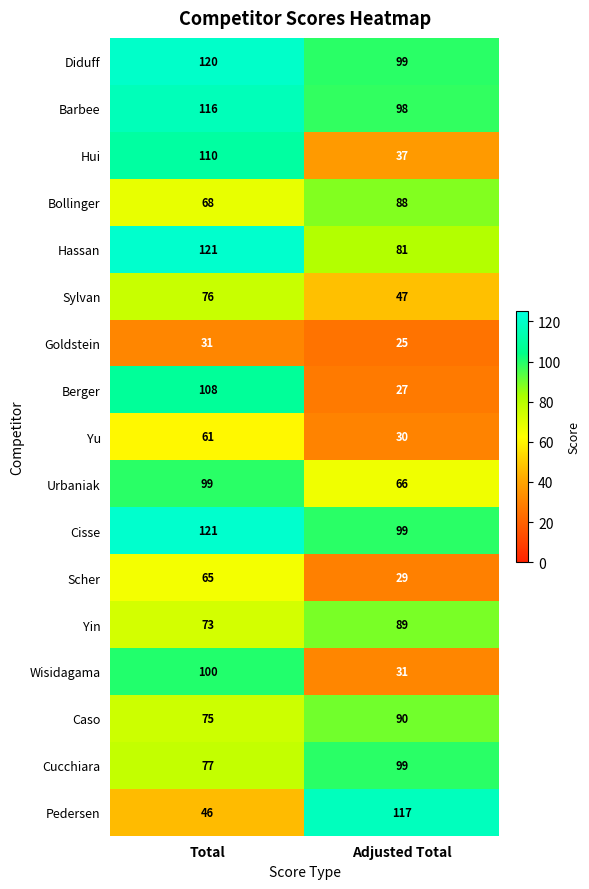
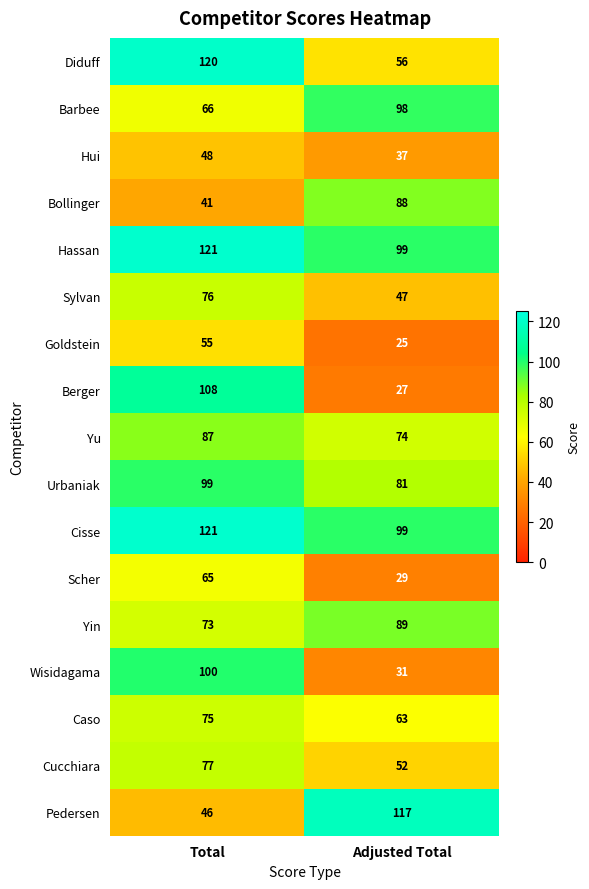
Diduff, Adjusted Total: 99 -> 56
Barbee, Total: 116 -> 66
Hui, Total: 110 -> 48
Bollinger, Total: 68 -> 41
Hassan, Adjusted Total: 81 -> 99
Goldstein, Total: 31 -> 55
Yu, Total: 61 -> 87
Yu, Adjusted Total: 30 -> 74
Urbaniak, Adjusted Total: 66 -> 81
Caso, Adjusted Total: 90 -> 63
Cucchiara, Adjusted Total: 99 -> 52
